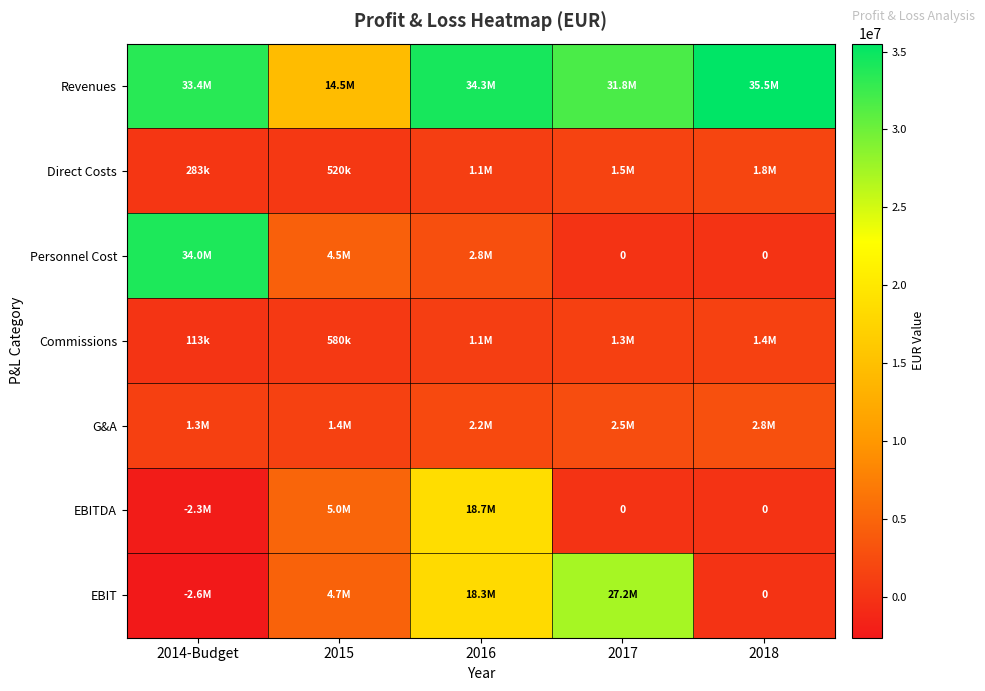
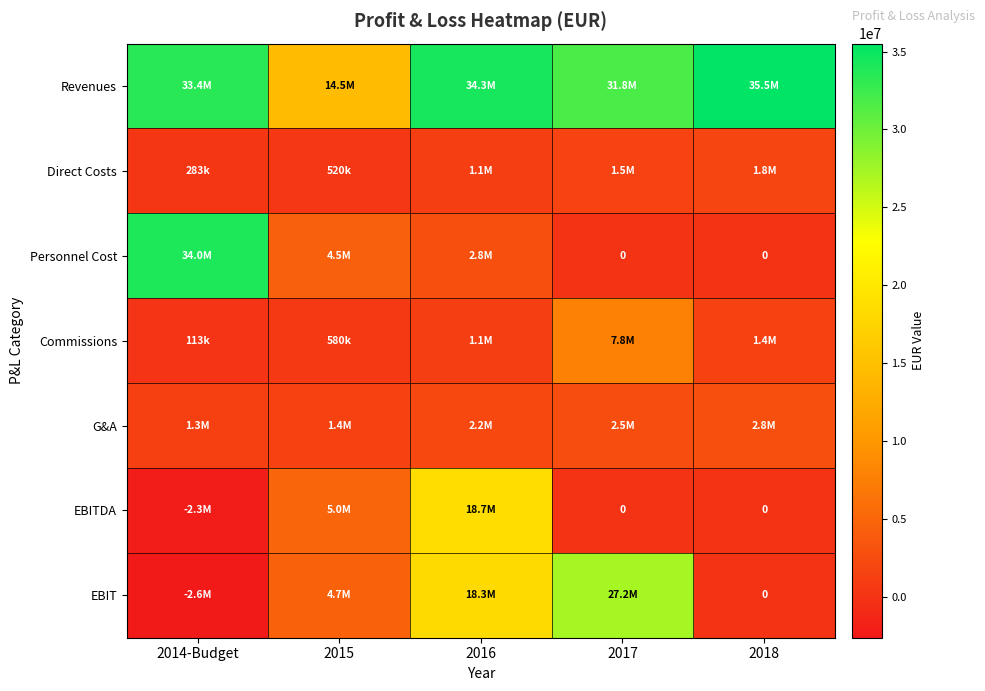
Commissions, 2017: 1.3M -> 7.8M
